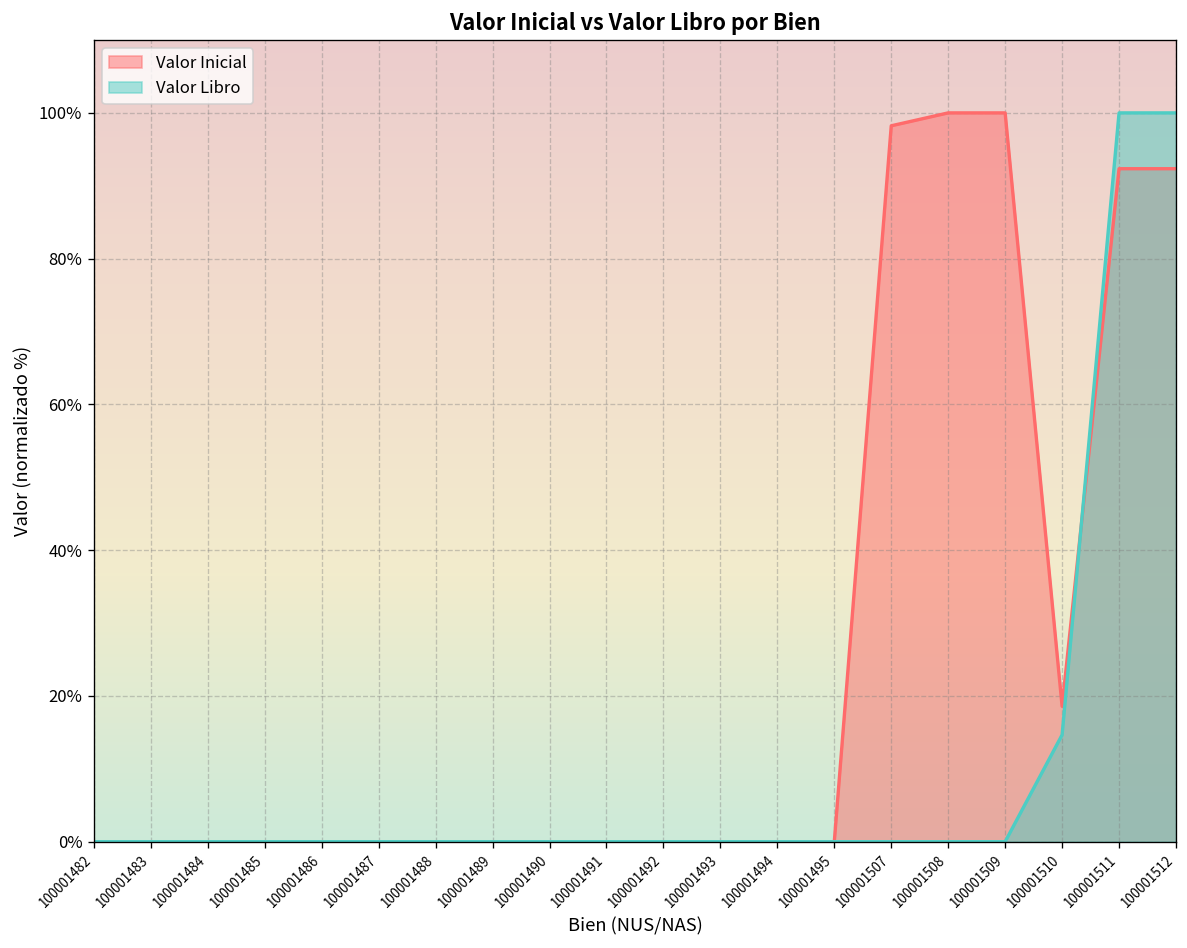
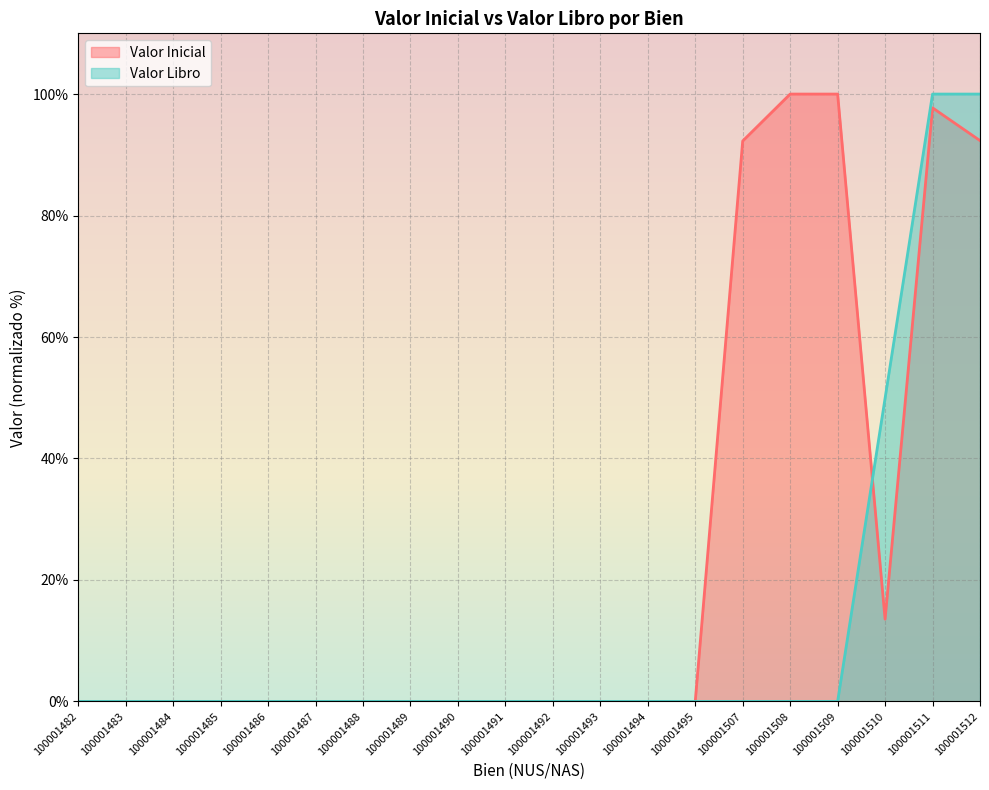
Valor Inicial, 100001507: 98% -> 92%
Valor Inicial, 100001510: 19% -> 14%
Valor Libro, 100001510: 15% -> 50%
Valor Inicial, 100001511: 92% -> 98%
